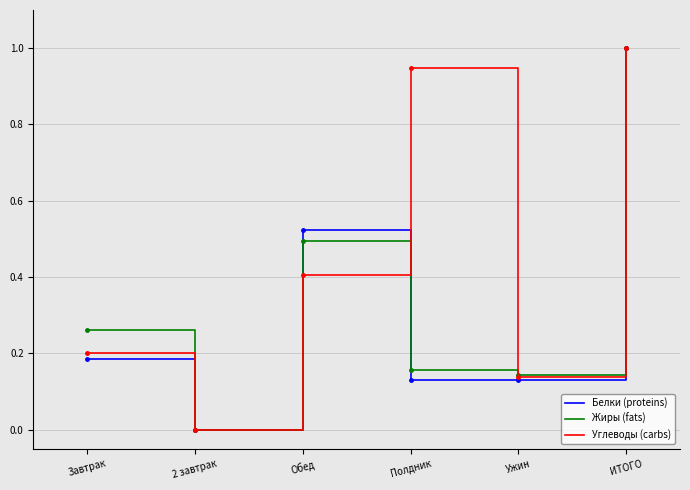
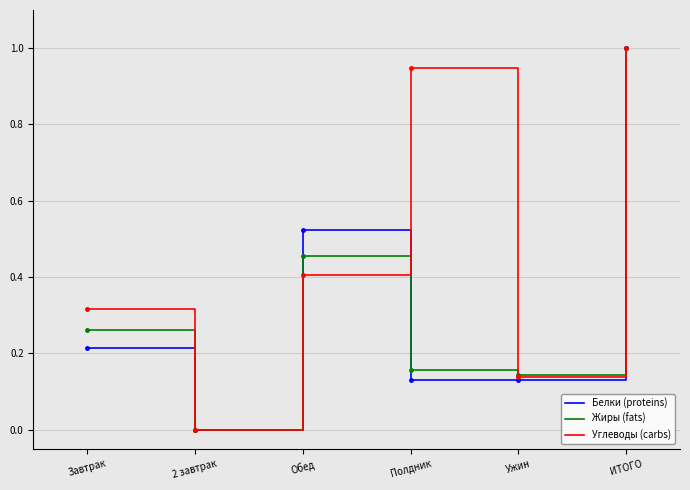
Белки (proteins), Завтрак: 0.19 -> 0.22
Углеводы (carbs), Завтрак: 0.20 -> 0.32
Жиры (fats), Обед: 0.49 -> 0.46
